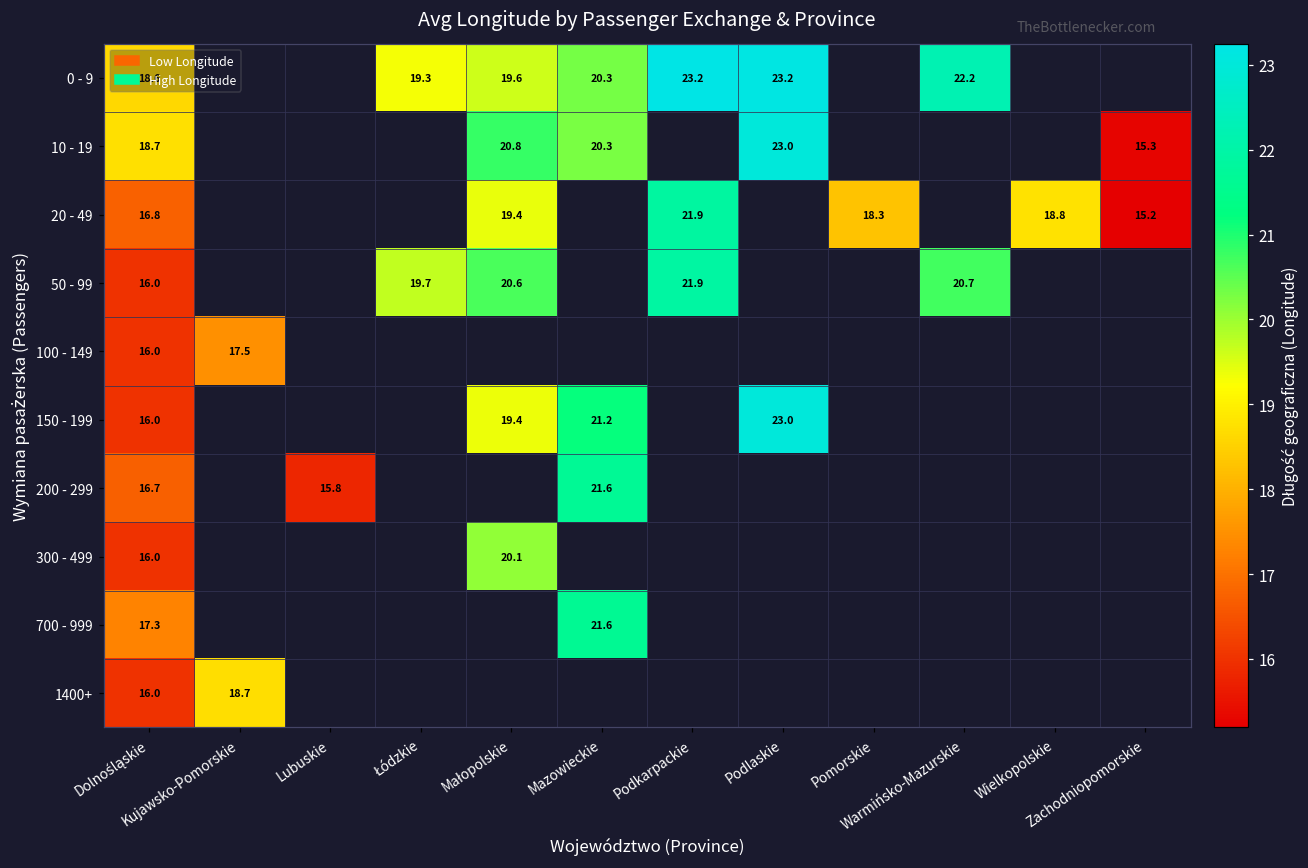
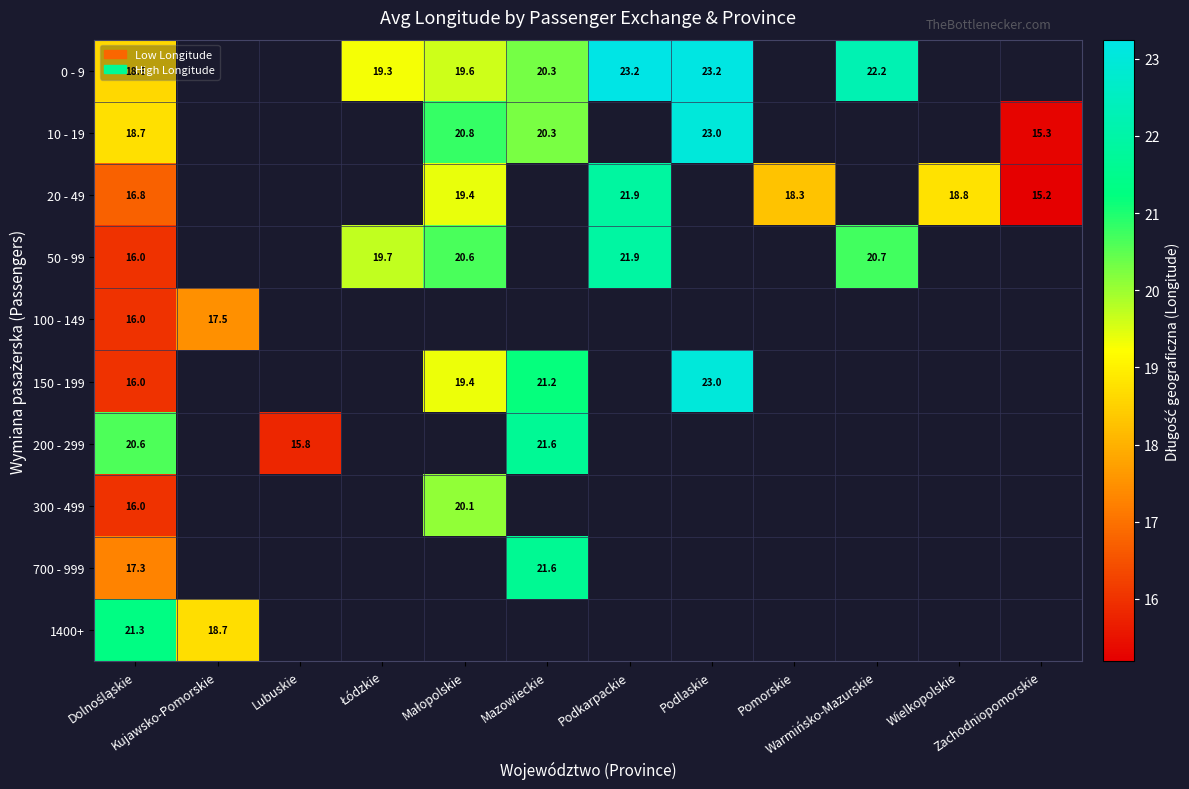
200 - 299, Dolnośląskie: 16.7 -> 20.6
1400+, Dolnośląskie: 16.0 -> 21.3
